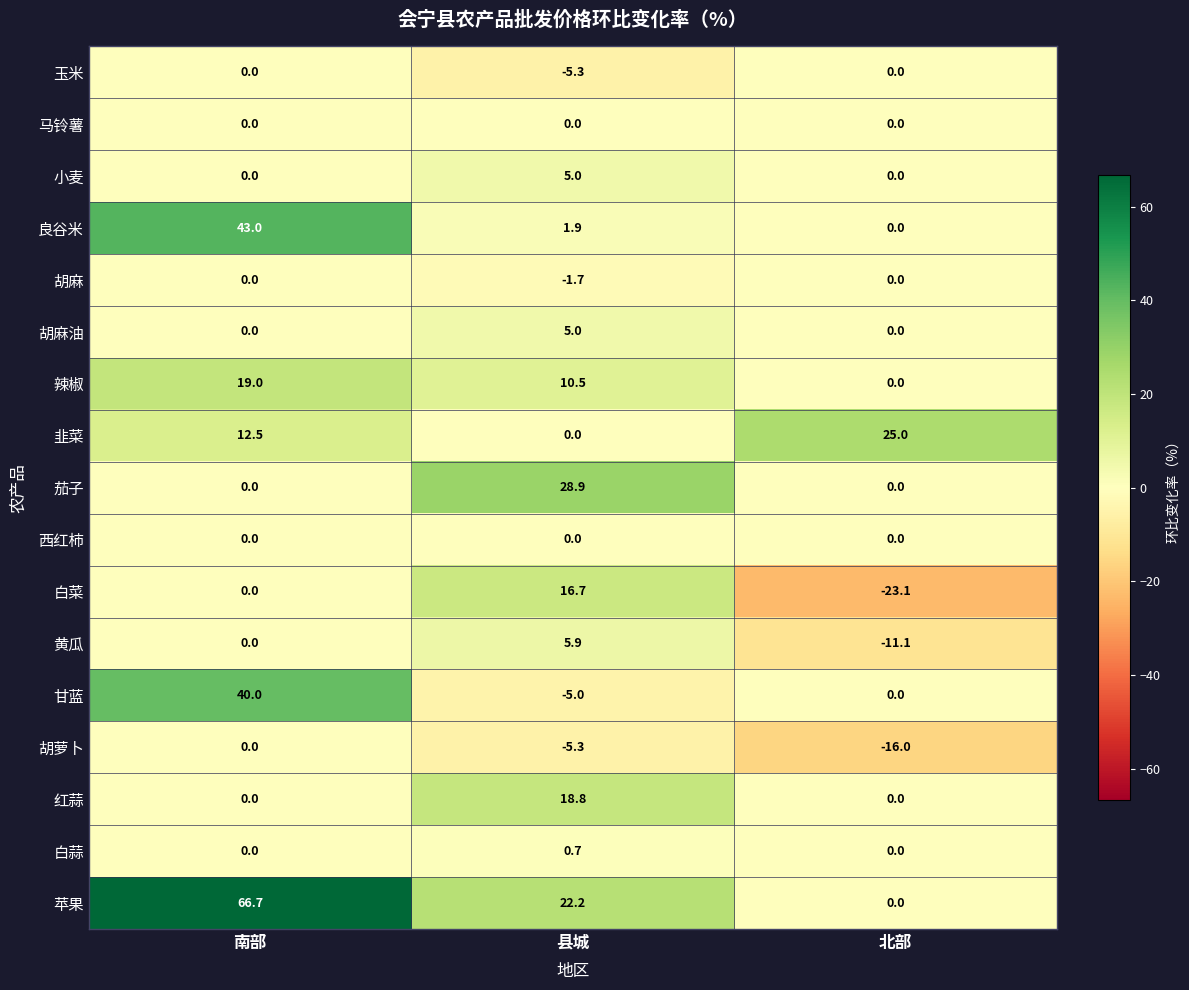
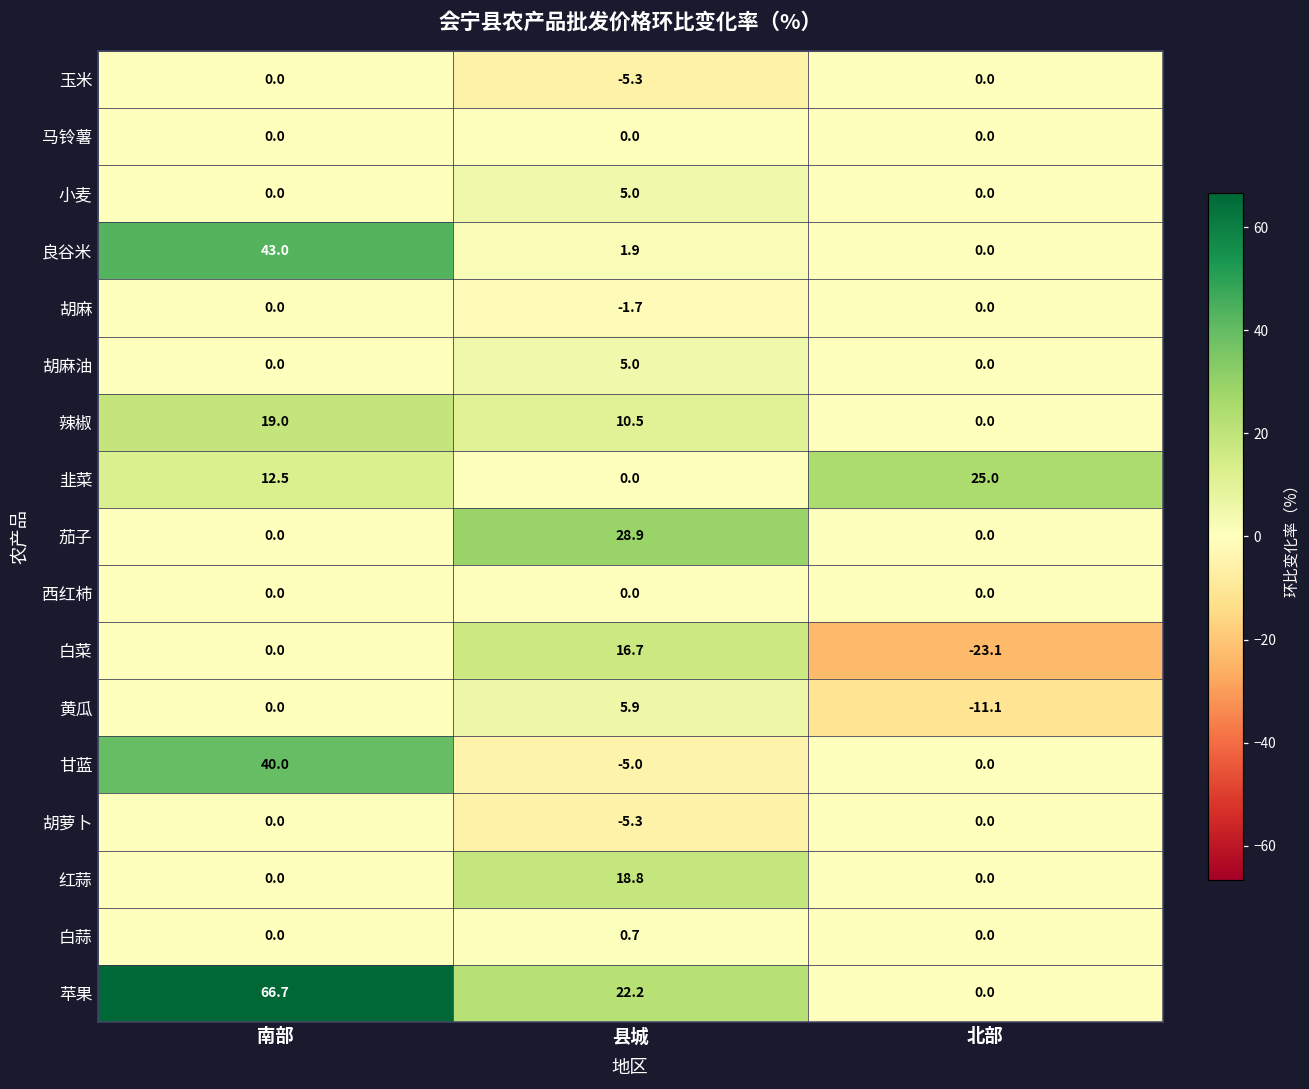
胡萝卜, 北部: -16.0 -> 0.0
